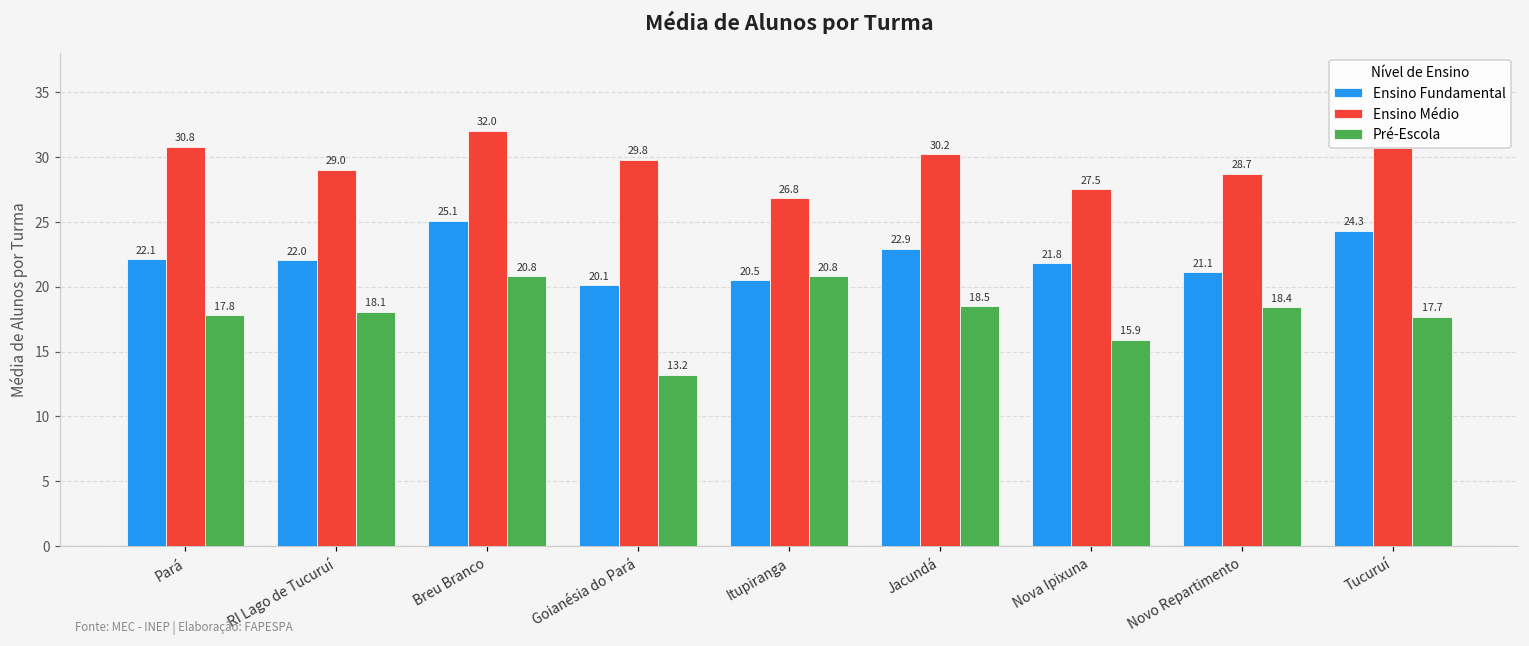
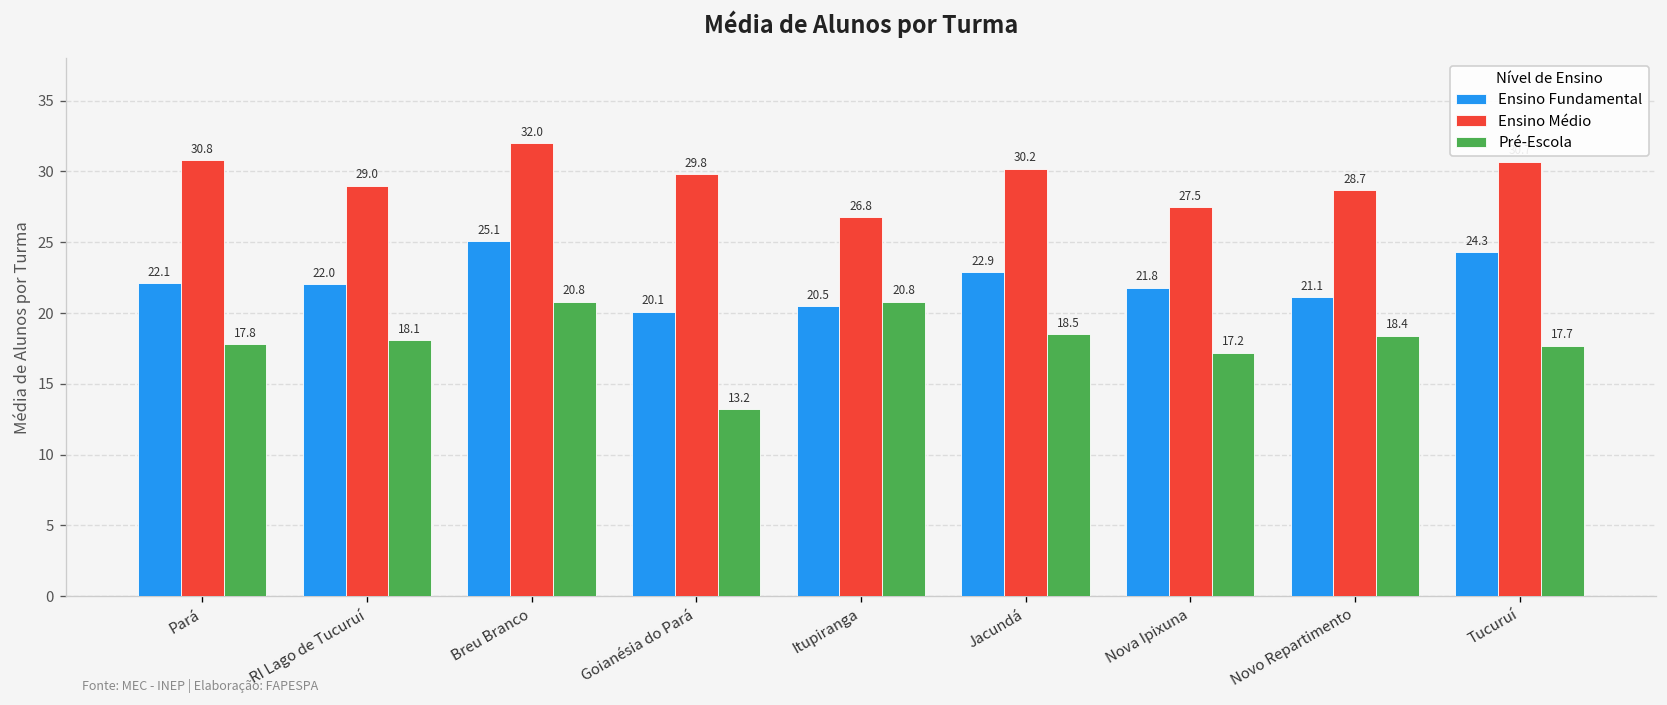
Pré-Escola, Nova Ipixuna: 15.9 -> 17.2
